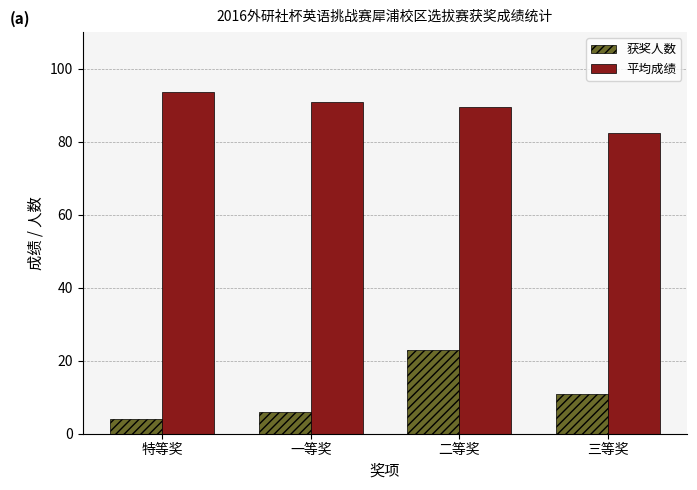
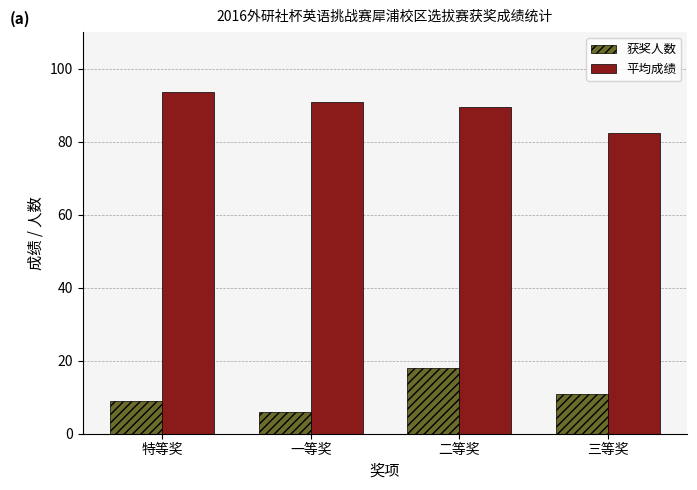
获奖人数, 特等奖: 4 -> 9
获奖人数, 二等奖: 23 -> 18
